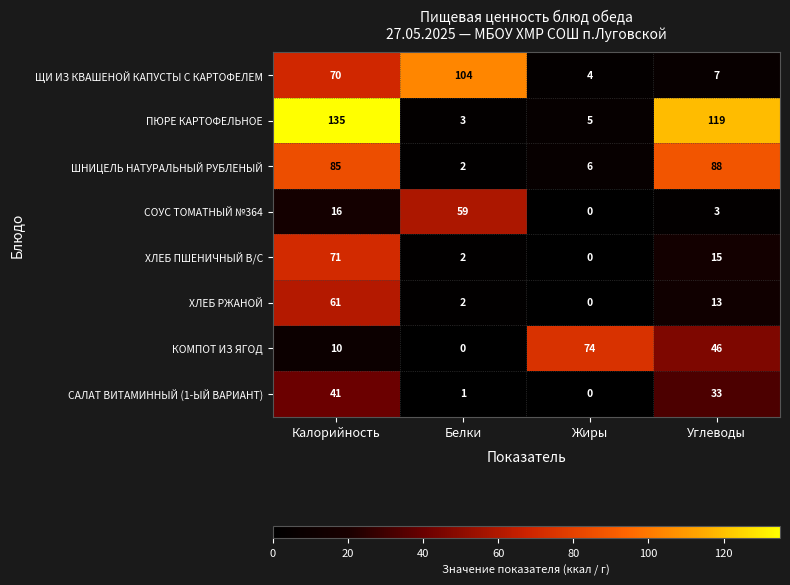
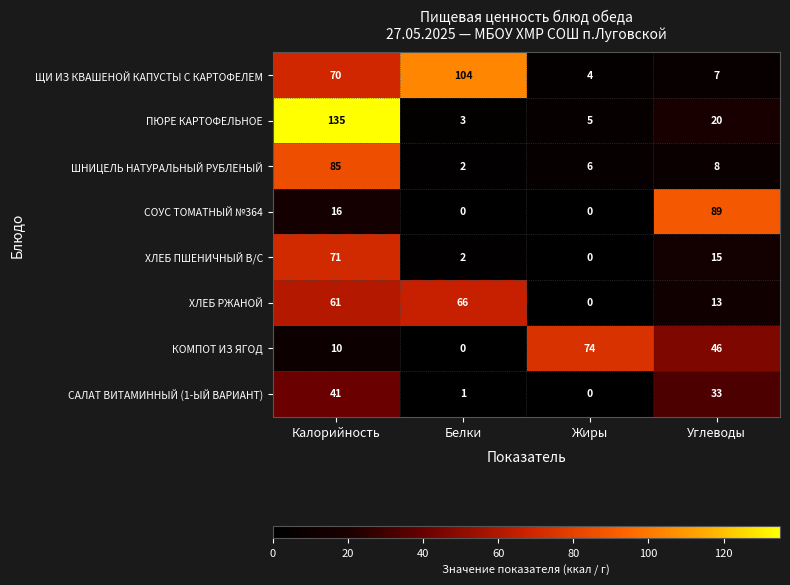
ПЮРЕ КАРТОФЕЛЬНОЕ, Углеводы: 119 -> 20
ШНИЦЕЛЬ НАТУРАЛЬНЫЙ РУБЛЕНЫЙ, Углеводы: 88 -> 8
СОУС ТОМАТНЫЙ №364, Белки: 59 -> 0
СОУС ТОМАТНЫЙ №364, Углеводы: 3 -> 89
ХЛЕБ РЖАНОЙ, Белки: 2 -> 66
